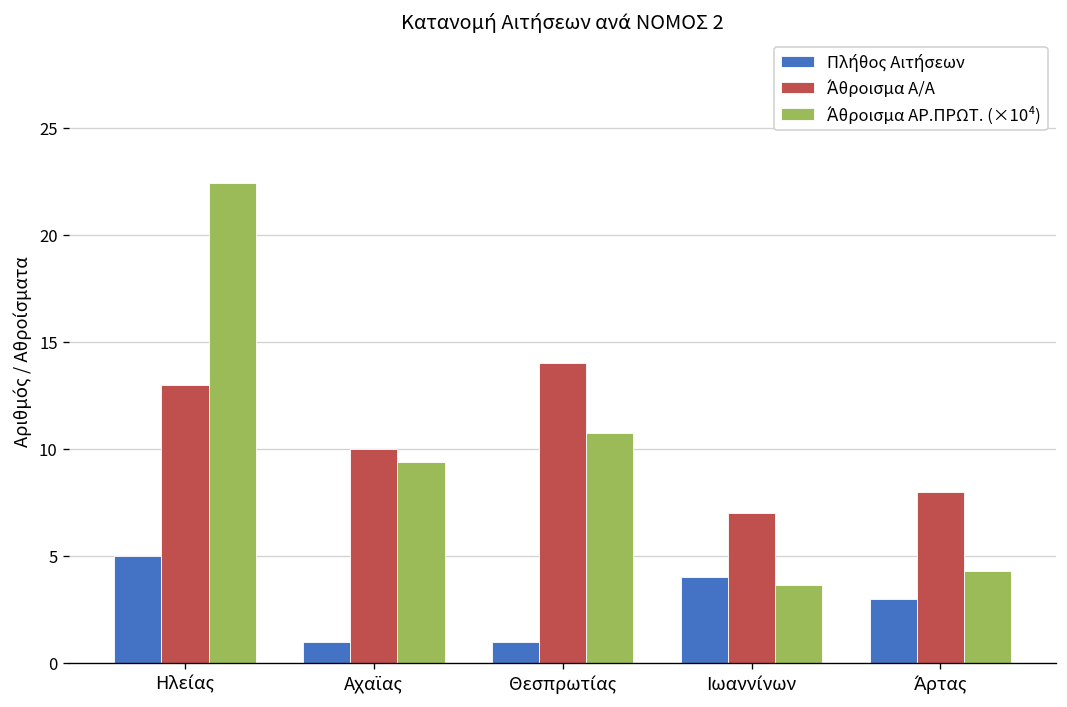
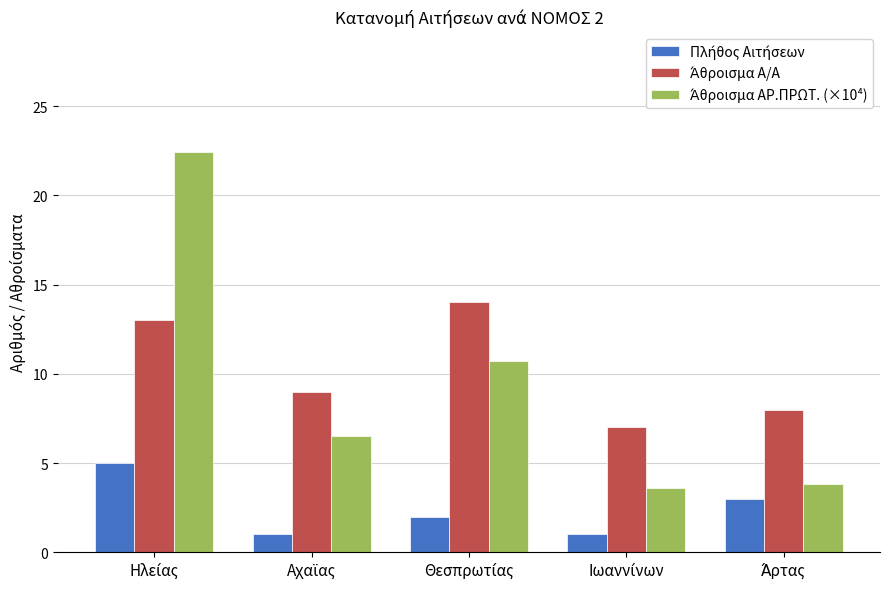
Άθροισμα Α/Α, Αχαϊας: 10 -> 9
Άθροισμα ΑΡ.ΠΡΩΤ. (×10⁴), Αχαϊας: 9.4 -> 6.5
Πλήθος Αιτήσεων, Θεσπρωτίας: 1 -> 2
Πλήθος Αιτήσεων, Ιωαννίνων: 4 -> 1
Άθροισμα ΑΡ.ΠΡΩΤ. (×10⁴), Άρτας: 4.3 -> 3.8
